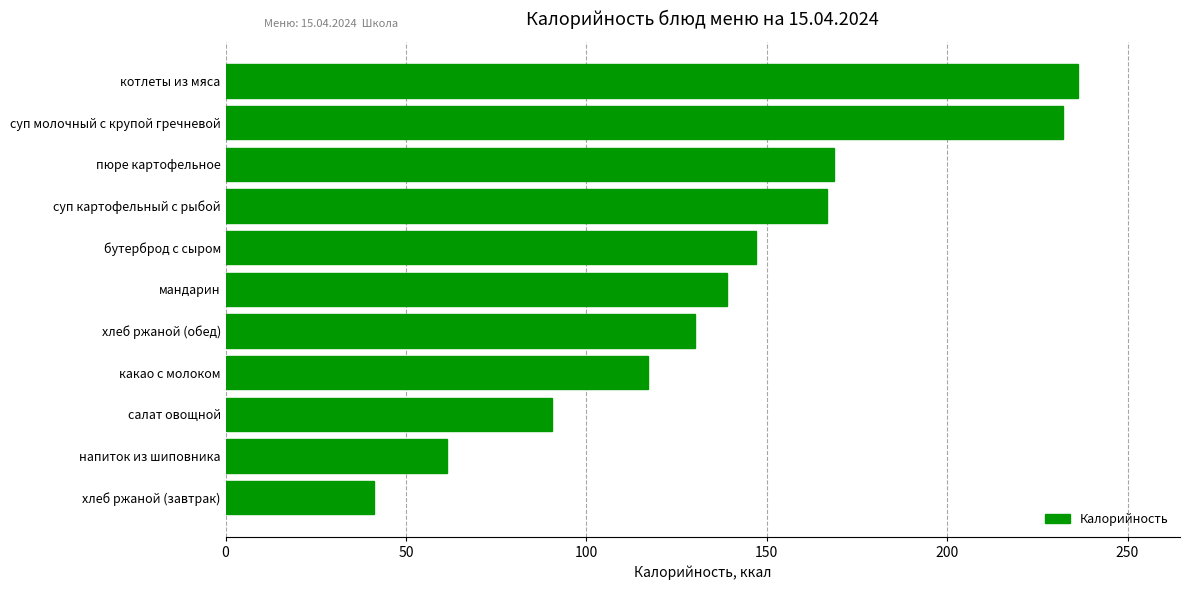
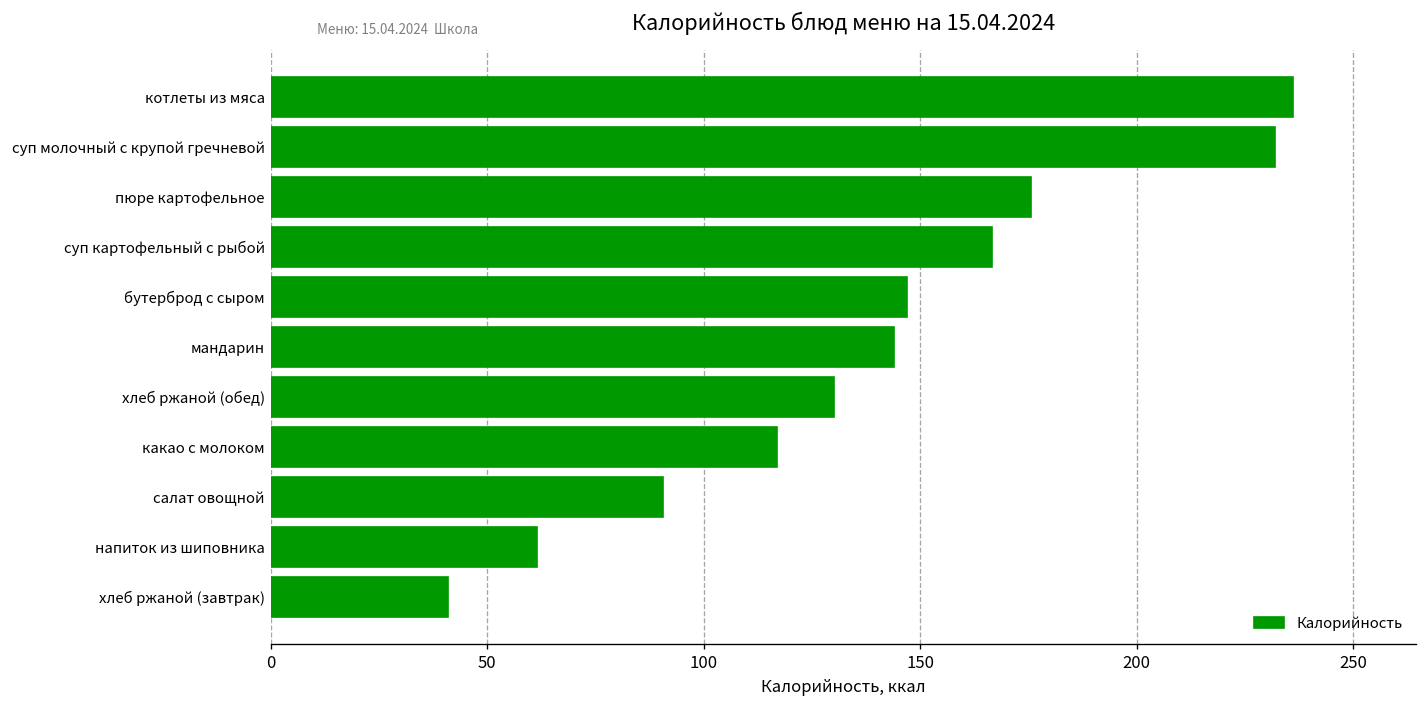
пюре картофельное: 169 -> 176
мандарин: 139 -> 144
